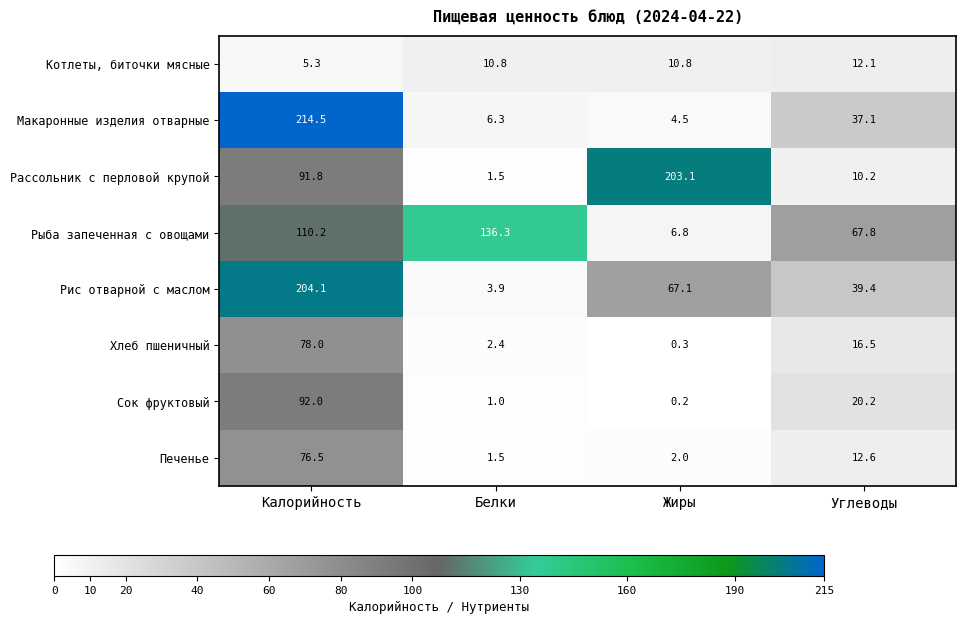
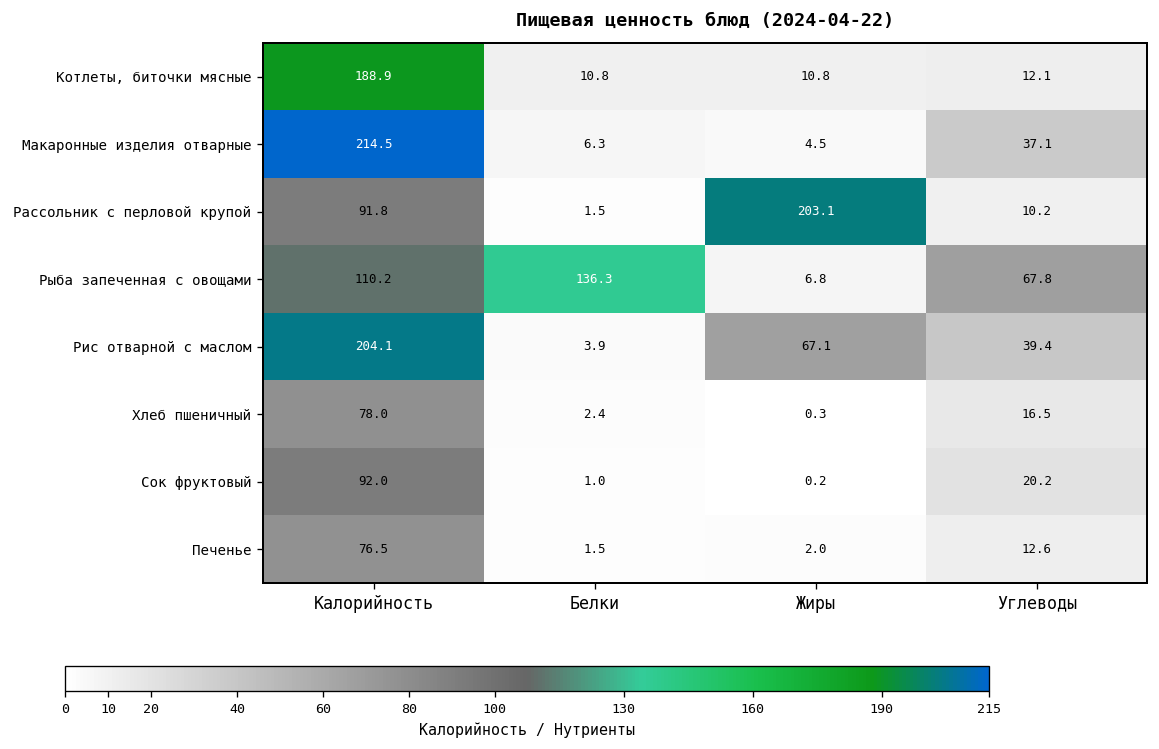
Котлеты, биточки мясные, Калорийность: 5.3 -> 188.9
